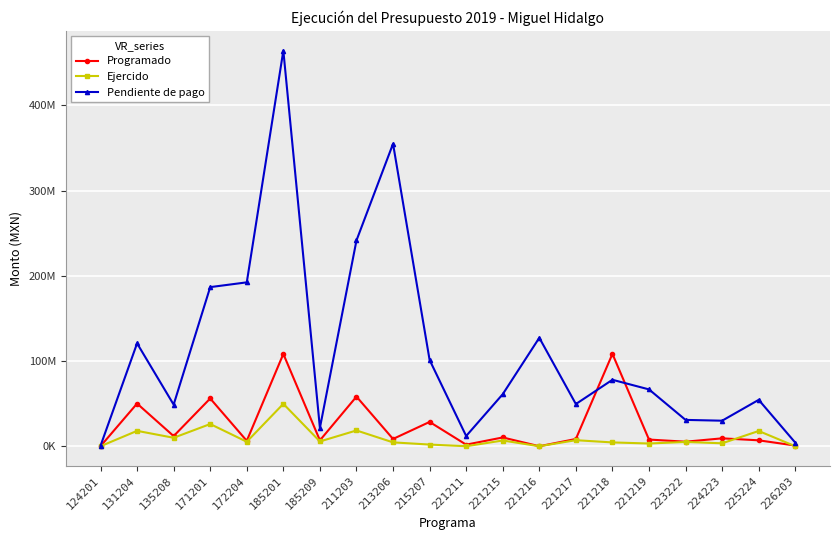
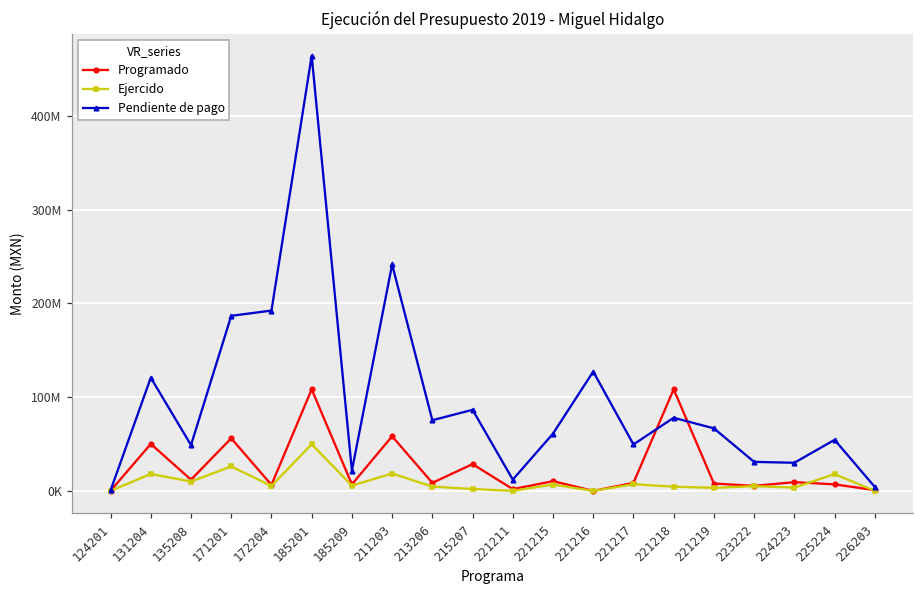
Pendiente de pago, 213206: 350000000 -> 80000000
Pendiente de pago, 215207: 100000000 -> 90000000
